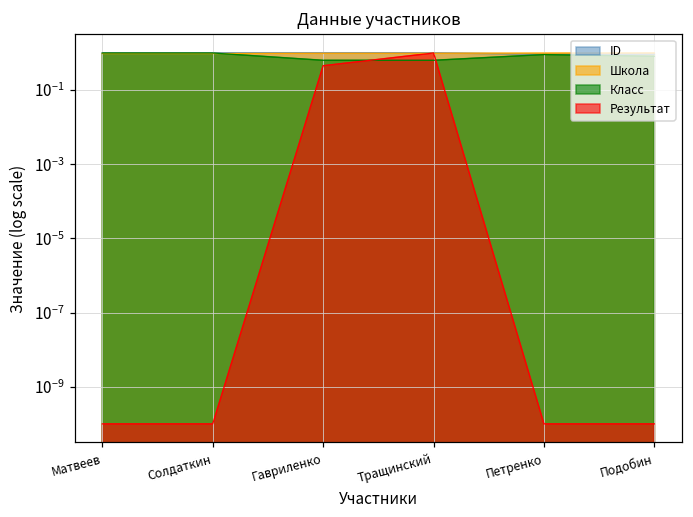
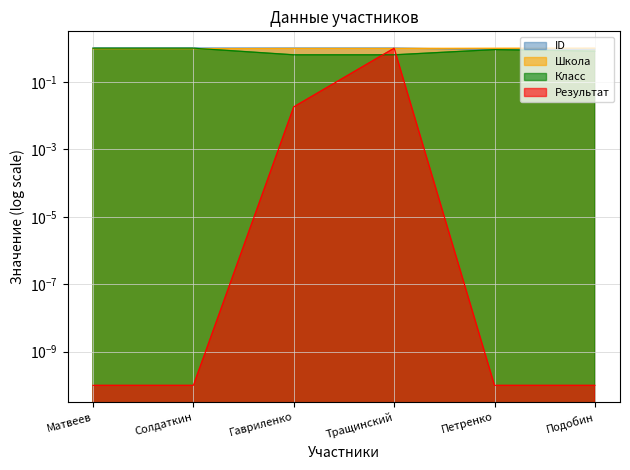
Результат, Гавриленко: 0.5 -> 0.02
